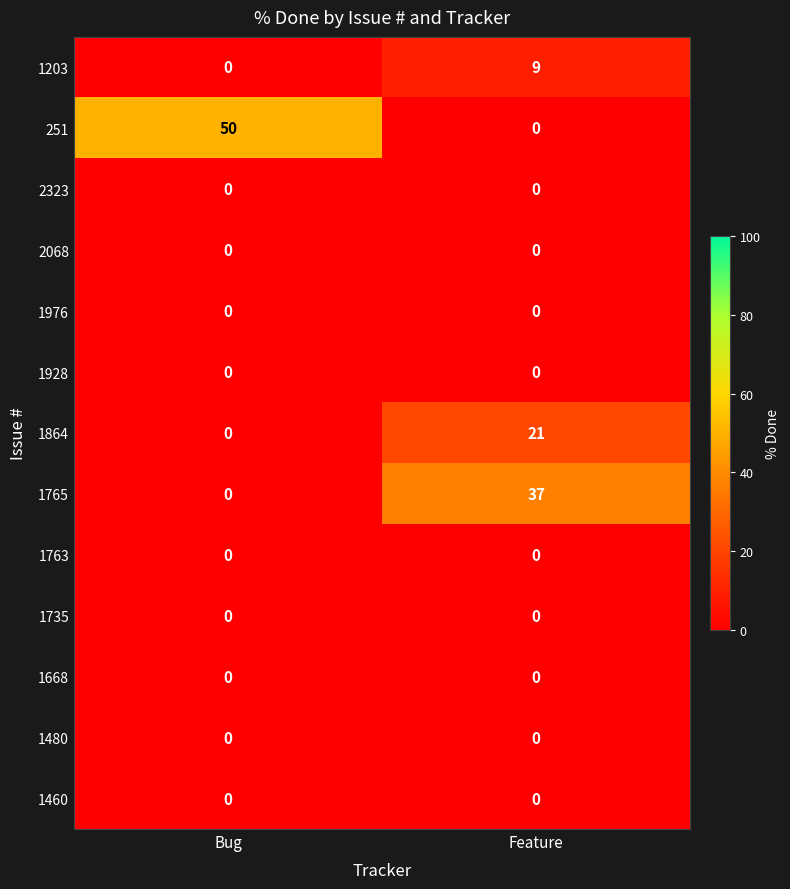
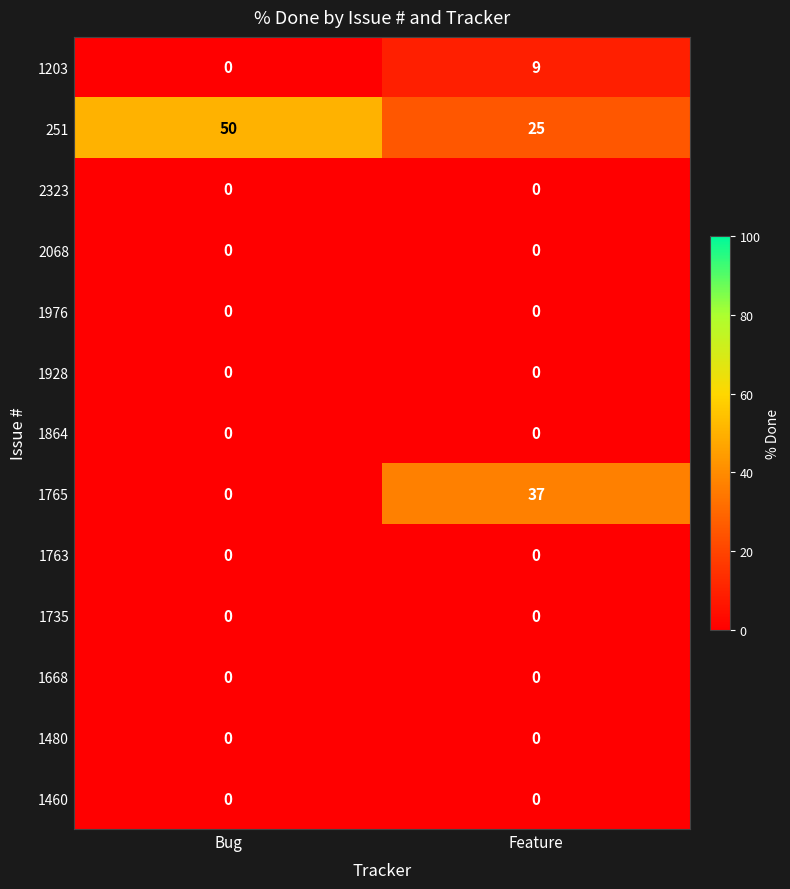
251, Feature: 0 -> 25
1864, Feature: 21 -> 0
